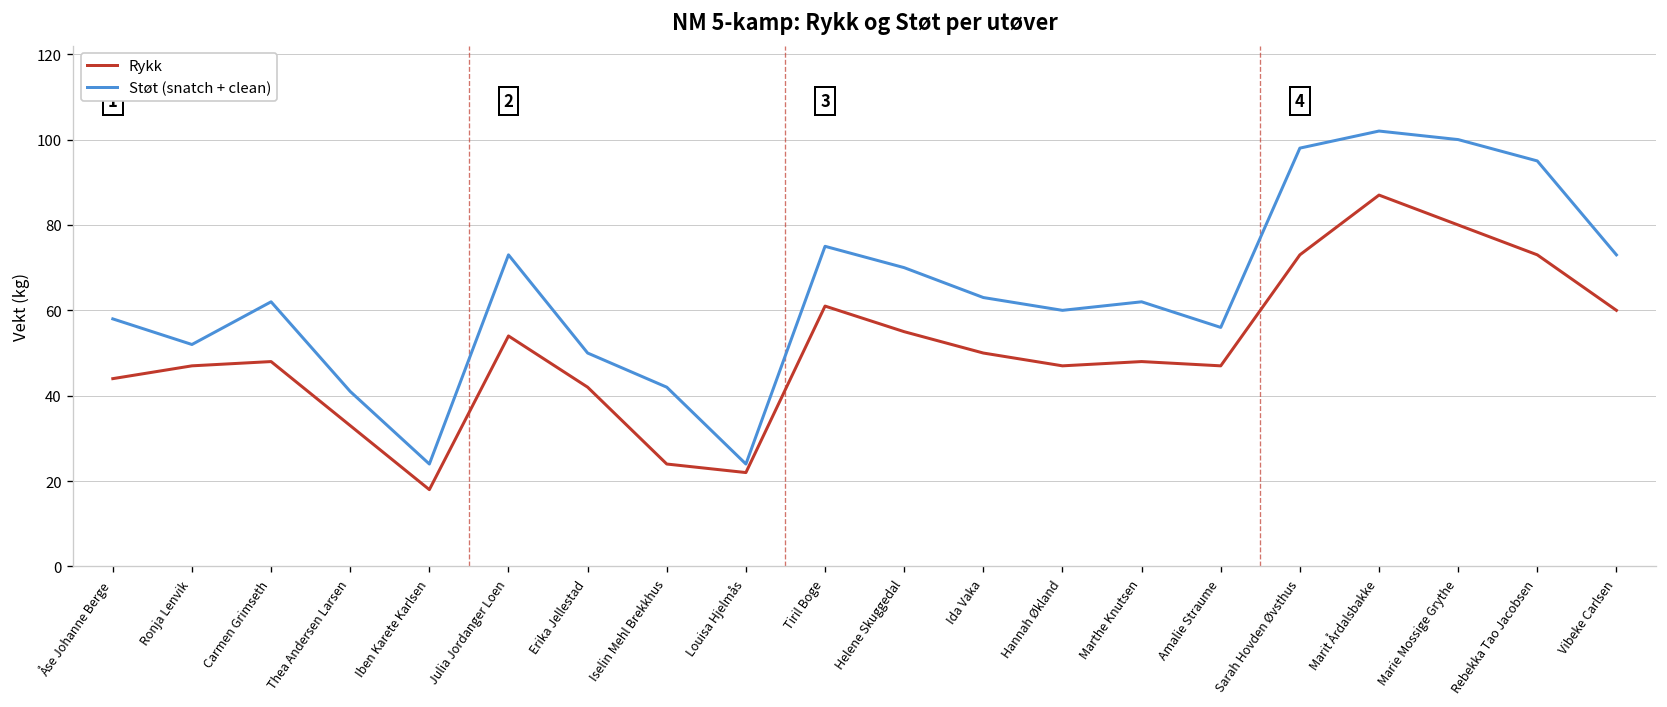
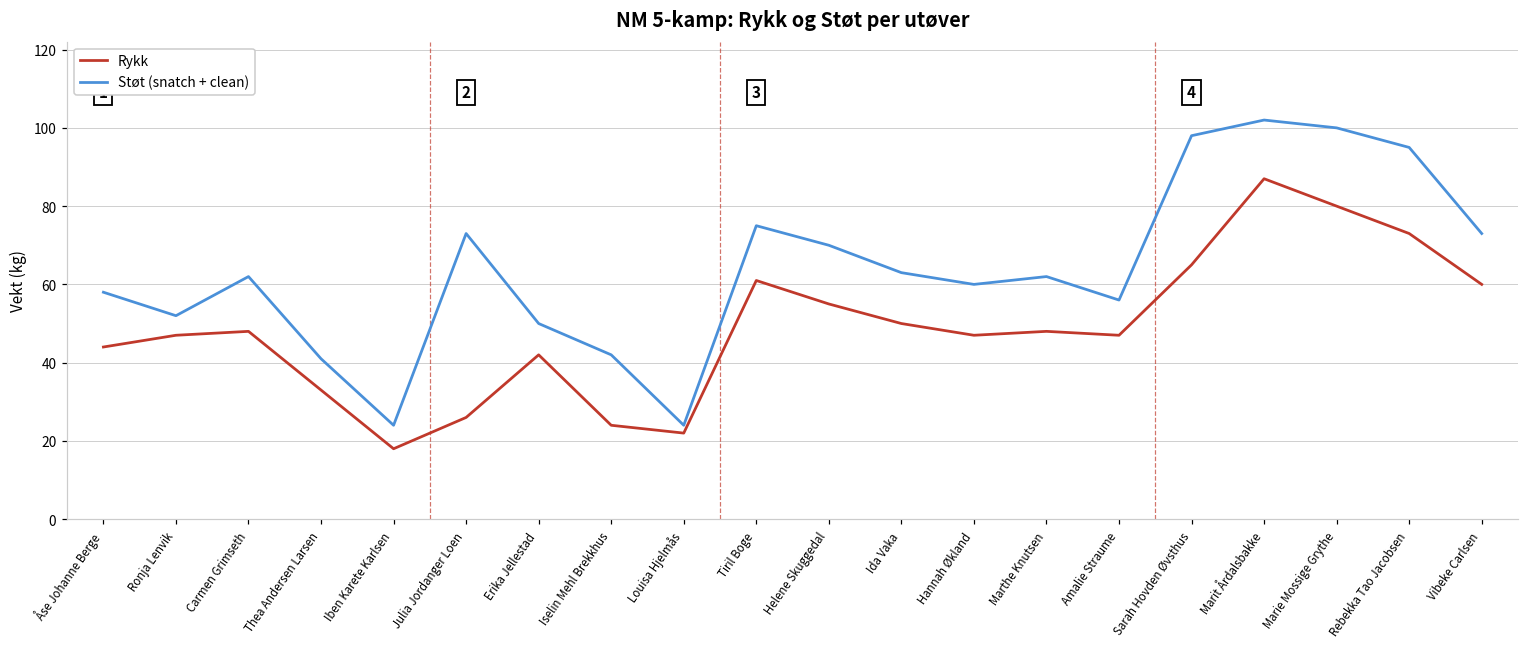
Rykk, Julia Jordanger Loen: 54 -> 26
Rykk, Sarah Hovden Øvsthus: 73 -> 65
